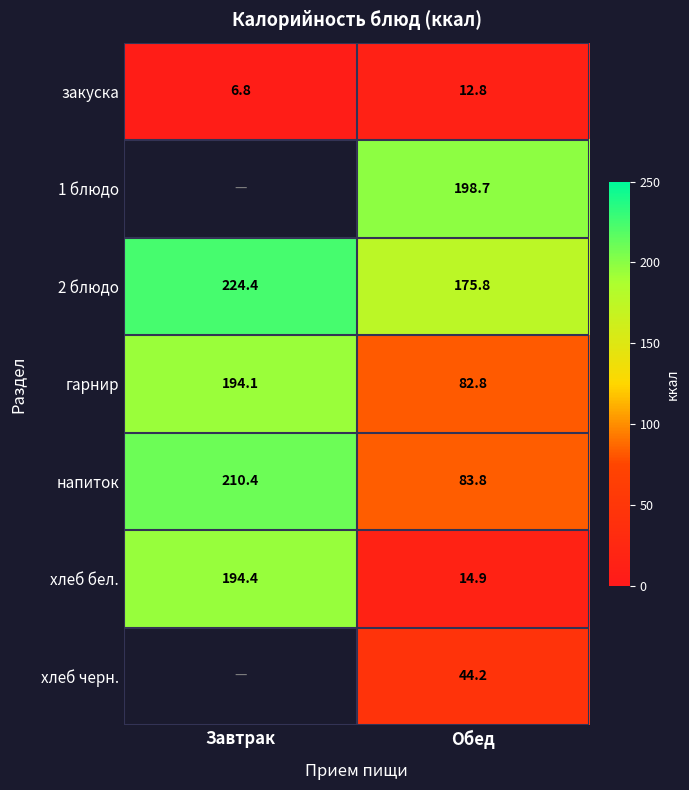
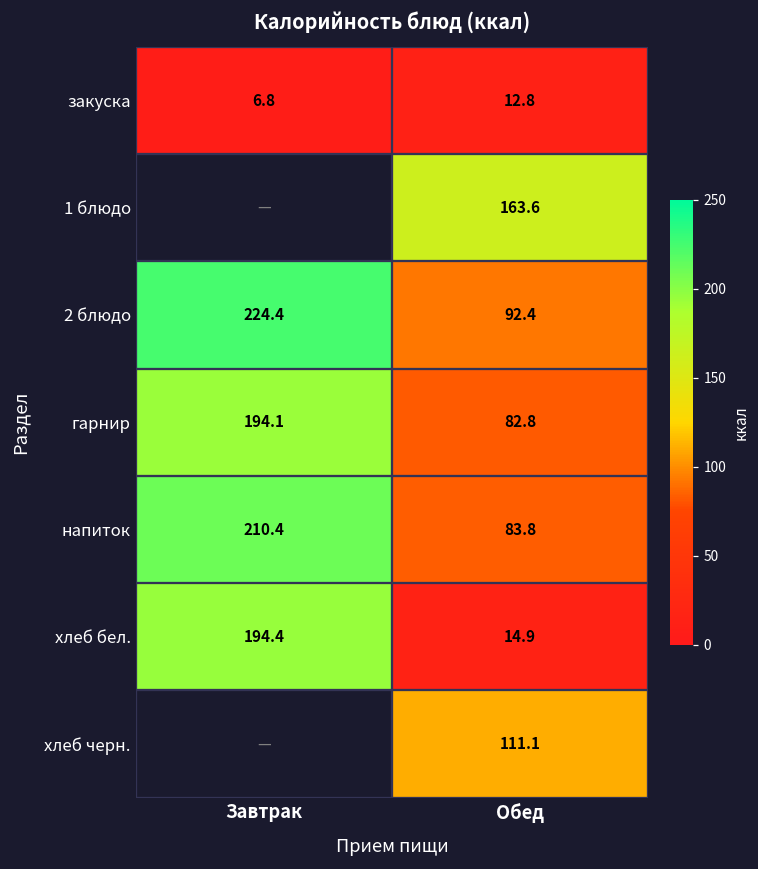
1 блюдо, Обед: 198.7 -> 163.6
2 блюдо, Обед: 175.8 -> 92.4
хлеб черн., Обед: 44.2 -> 111.1
